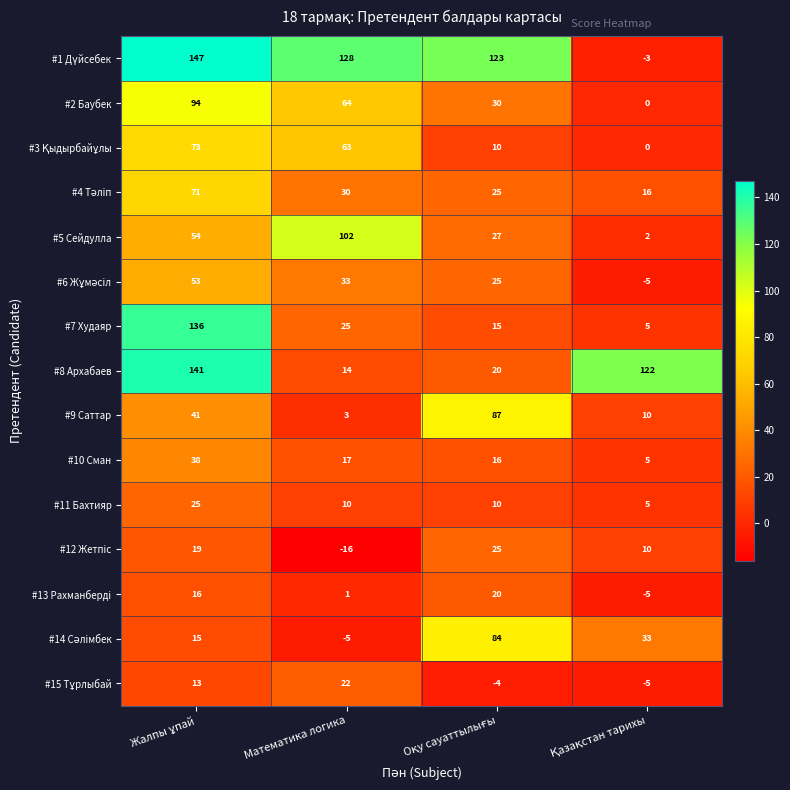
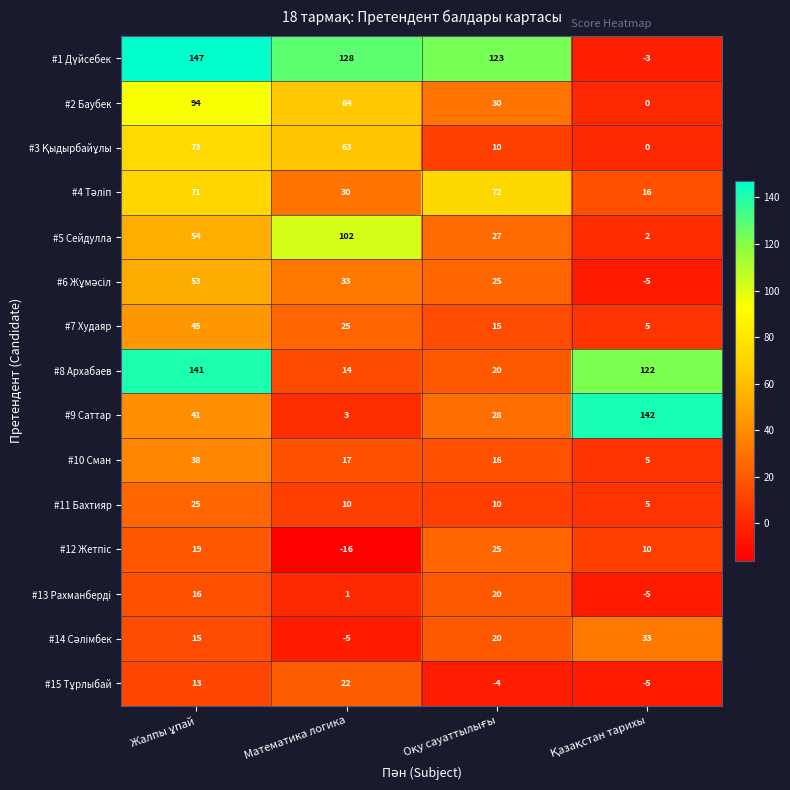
#4 Тәліп, Оқу сауаттылығы: 25 -> 72
#7 Худаяр, Жалпы ұпай: 136 -> 45
#9 Саттар, Оқу сауаттылығы: 87 -> 28
#9 Саттар, Қазақстан тарихы: 10 -> 142
#14 Сәлімбек, Оқу сауаттылығы: 84 -> 20
